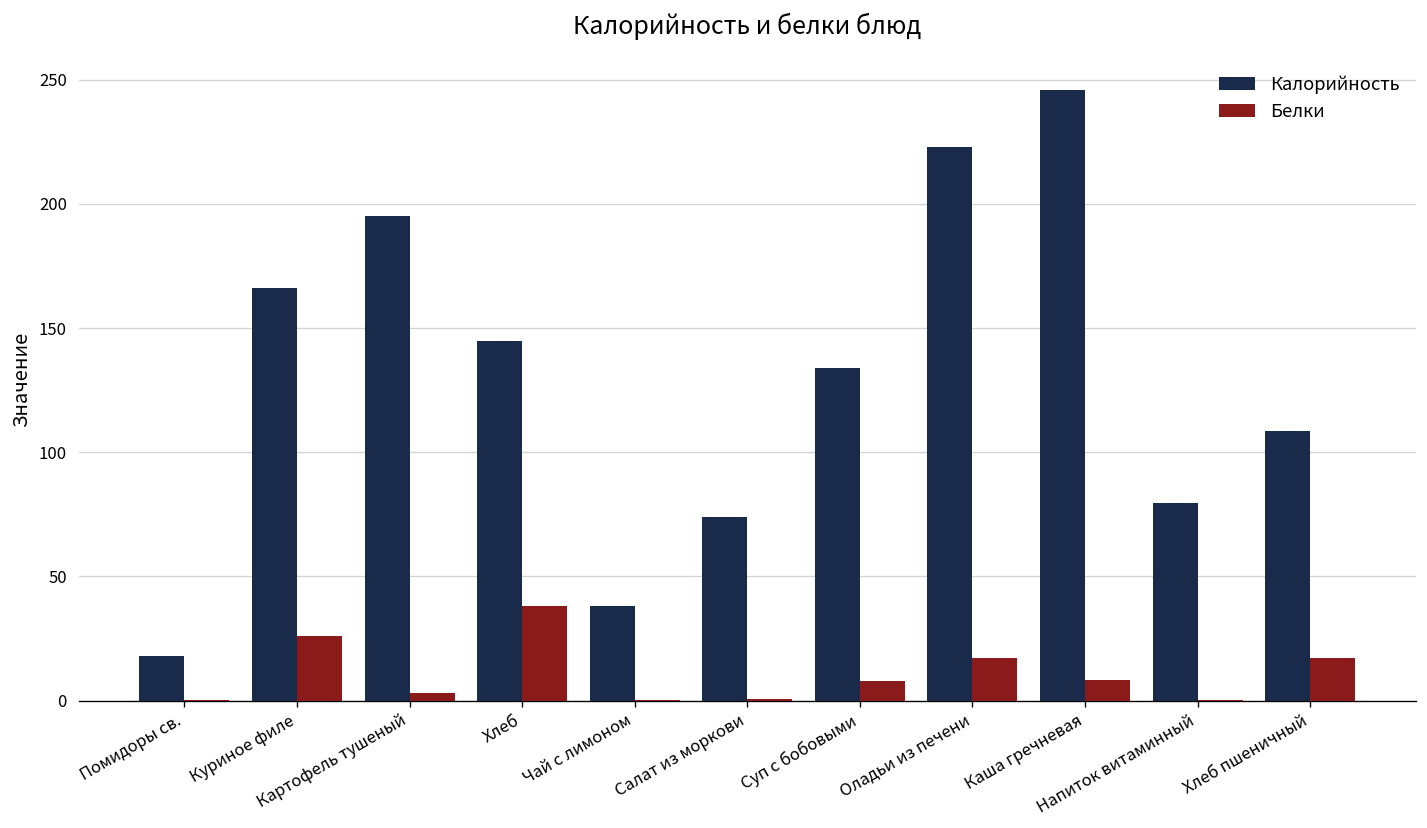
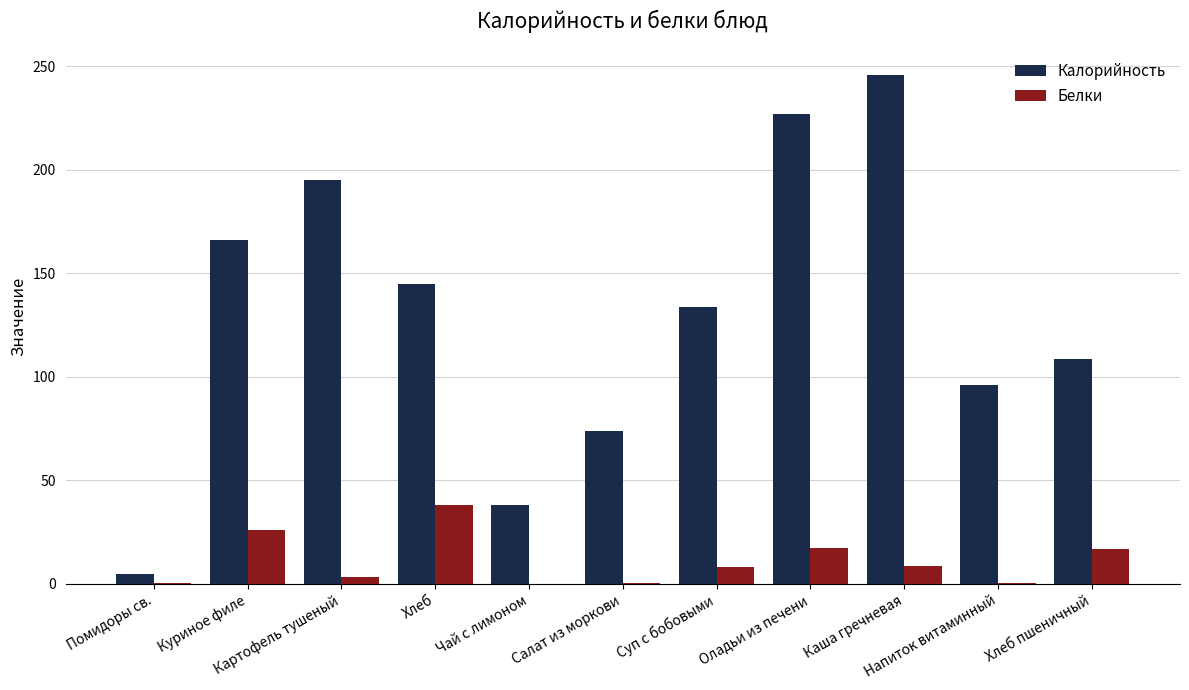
Калорийность, Помидоры св.: 18 -> 5
Калорийность, Оладьи из печени: 223 -> 227
Калорийность, Напиток витаминный: 79 -> 96
